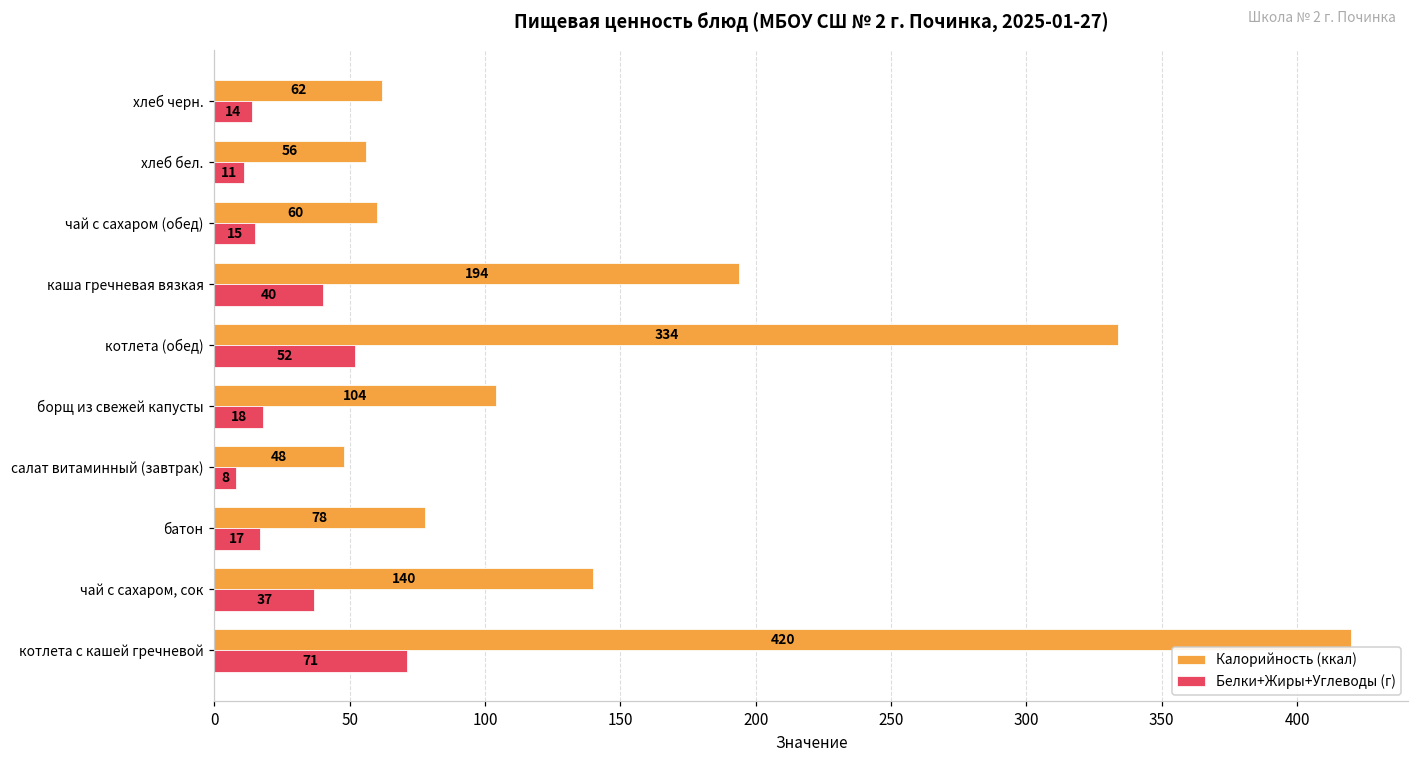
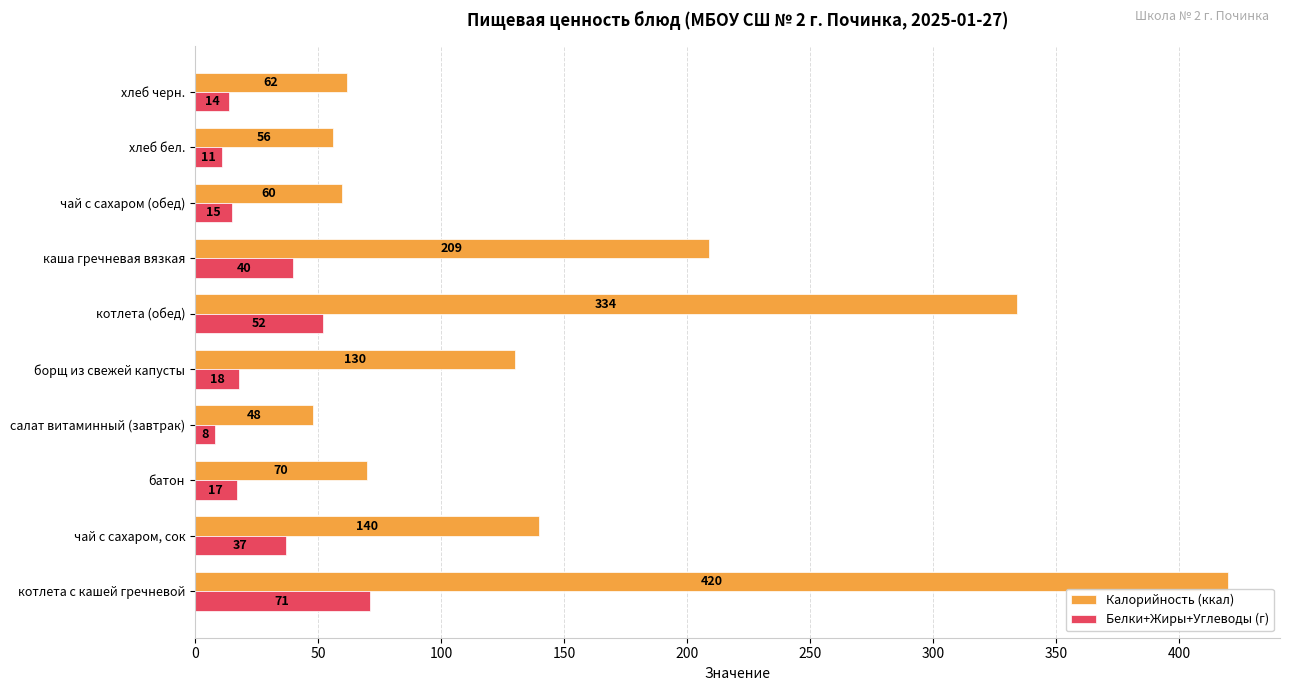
Калорийность (ккал), каша гречневая вязкая: 194 -> 209
Калорийность (ккал), борщ из свежей капусты: 104 -> 130
Калорийность (ккал), батон: 78 -> 70
